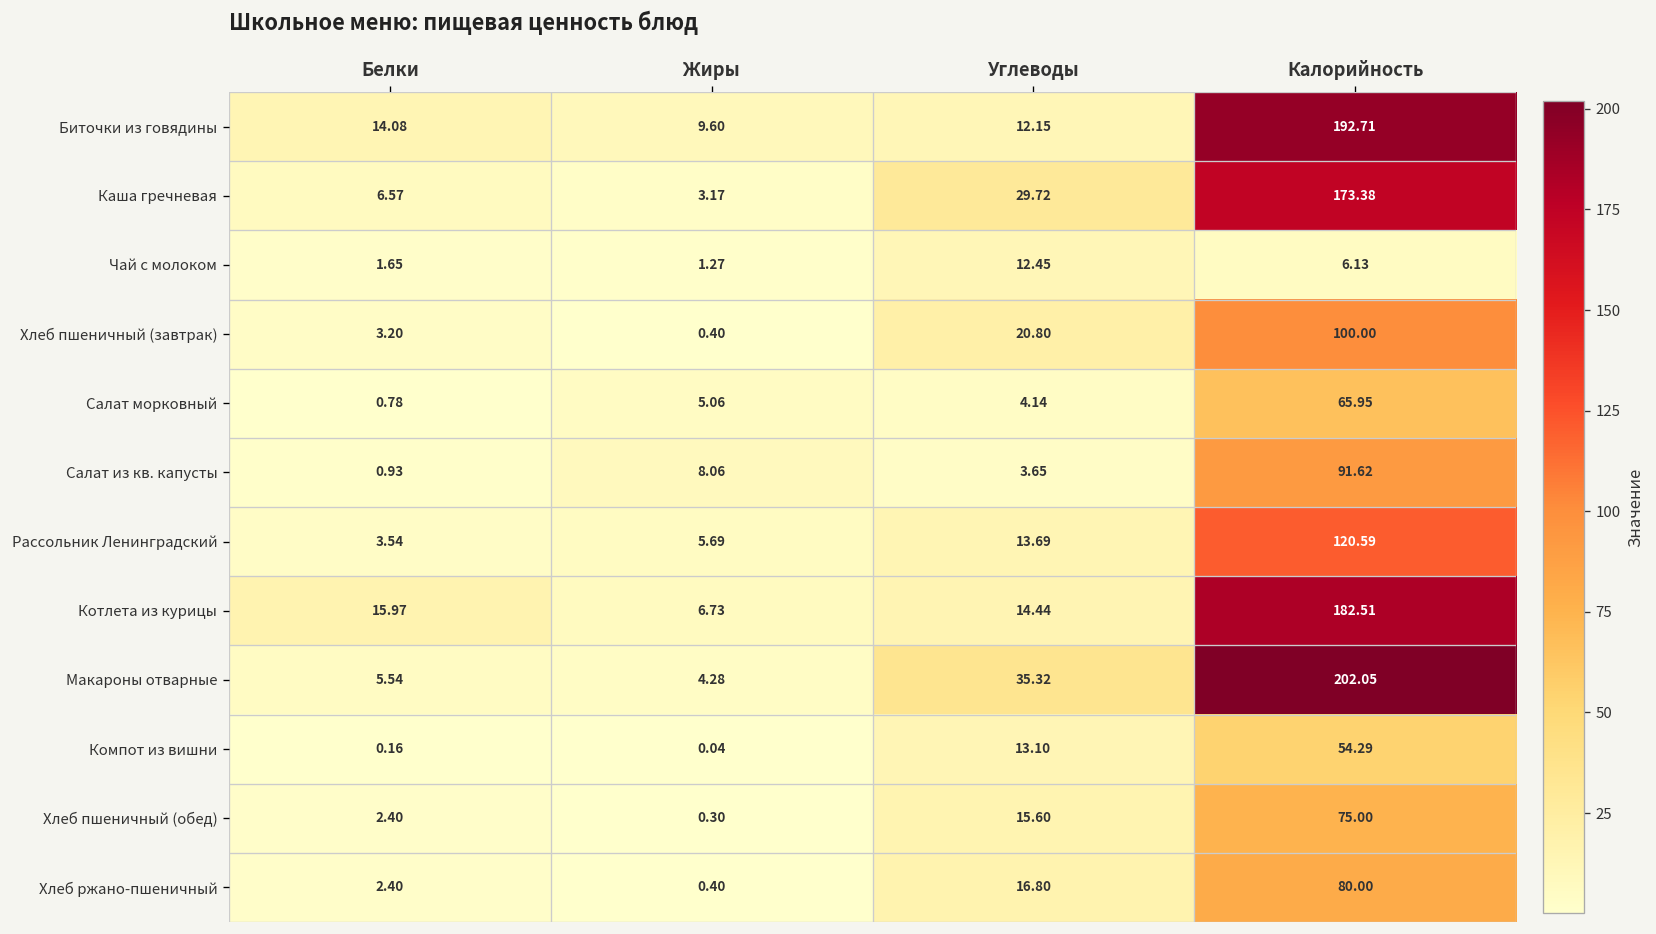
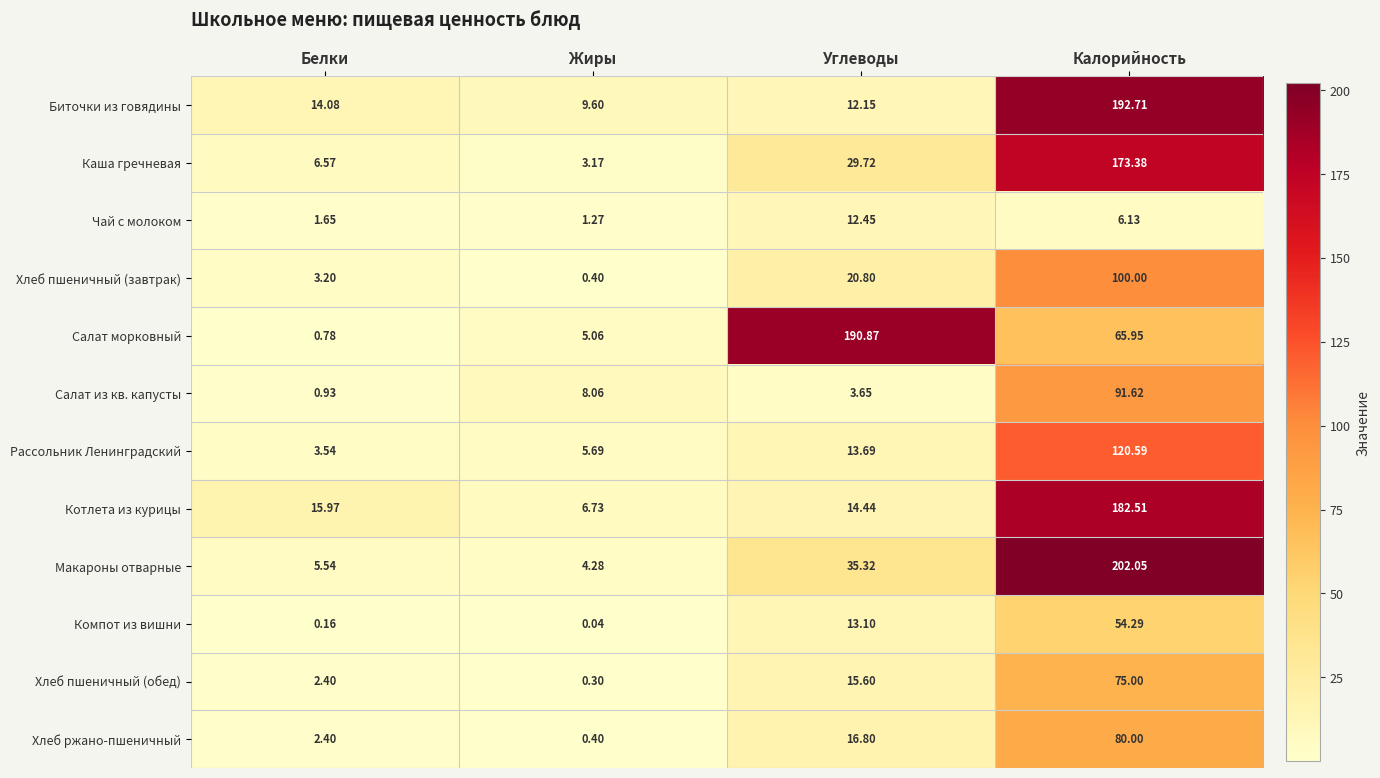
Салат морковный, Углеводы: 4.14 -> 190.87
